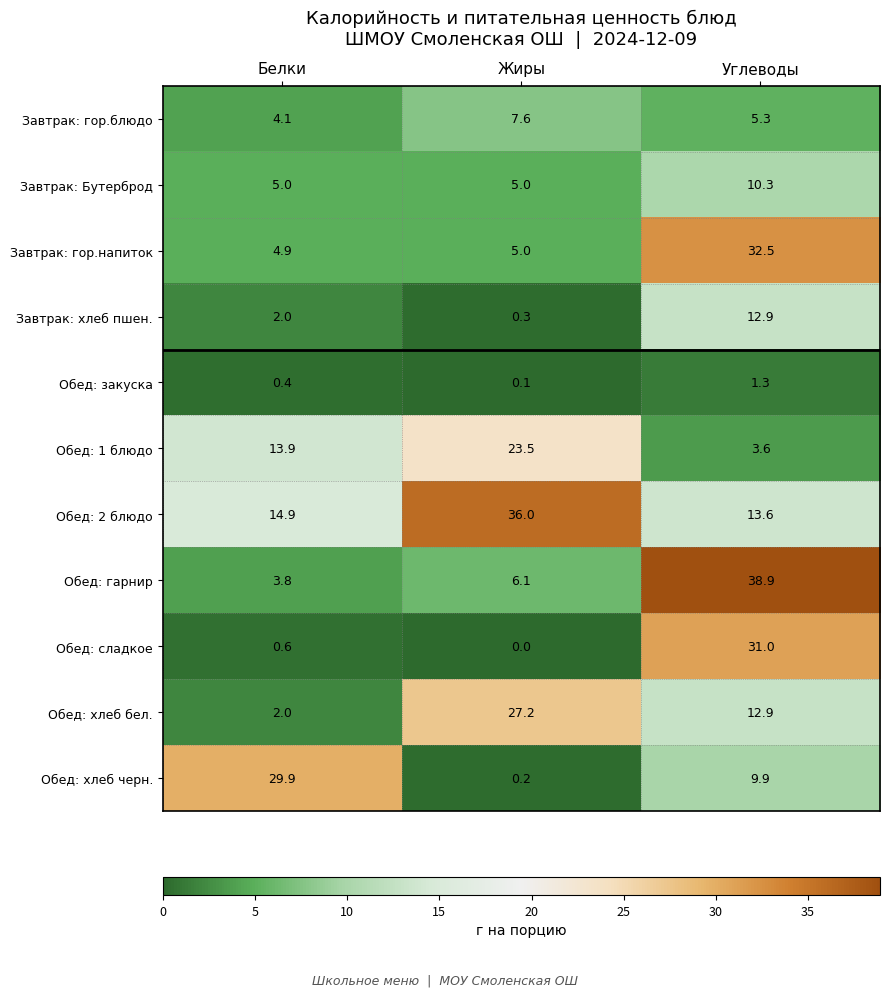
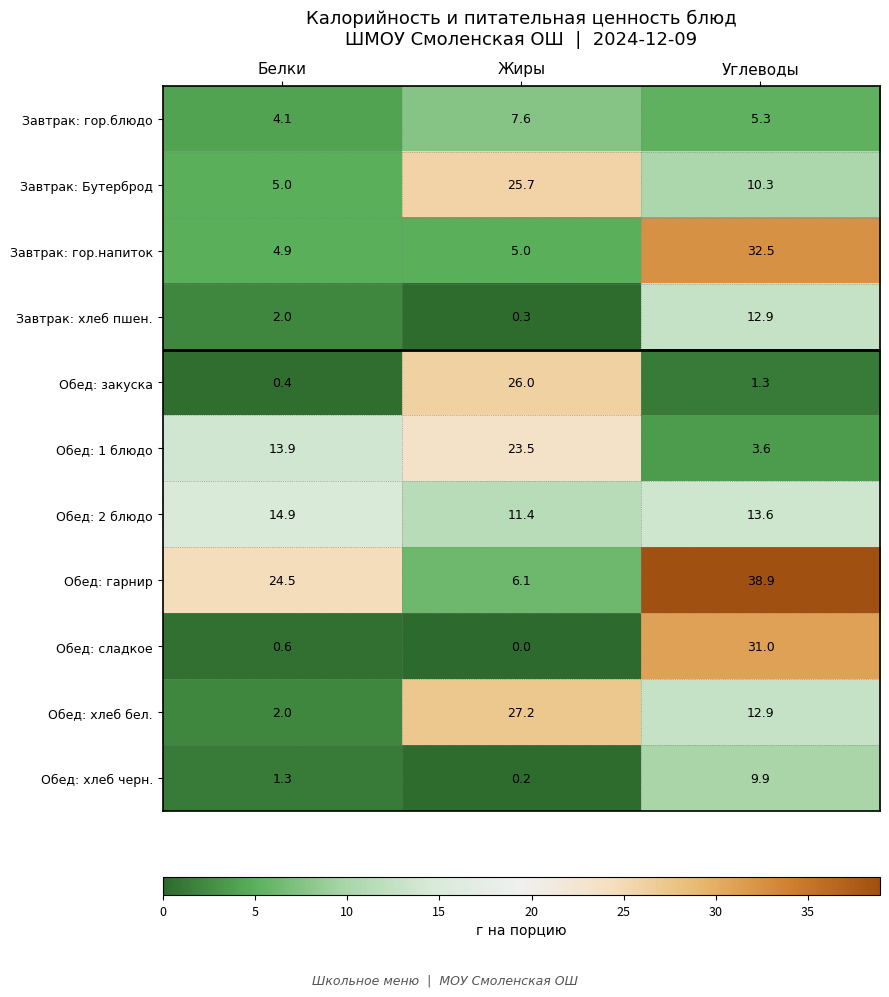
Завтрак: Бутерброд, Жиры: 5.0 -> 25.7
Обед: закуска, Жиры: 0.1 -> 26.0
Обед: 2 блюдо, Жиры: 36.0 -> 11.4
Обед: гарнир, Белки: 3.8 -> 24.5
Обед: хлеб черн., Белки: 29.9 -> 1.3
